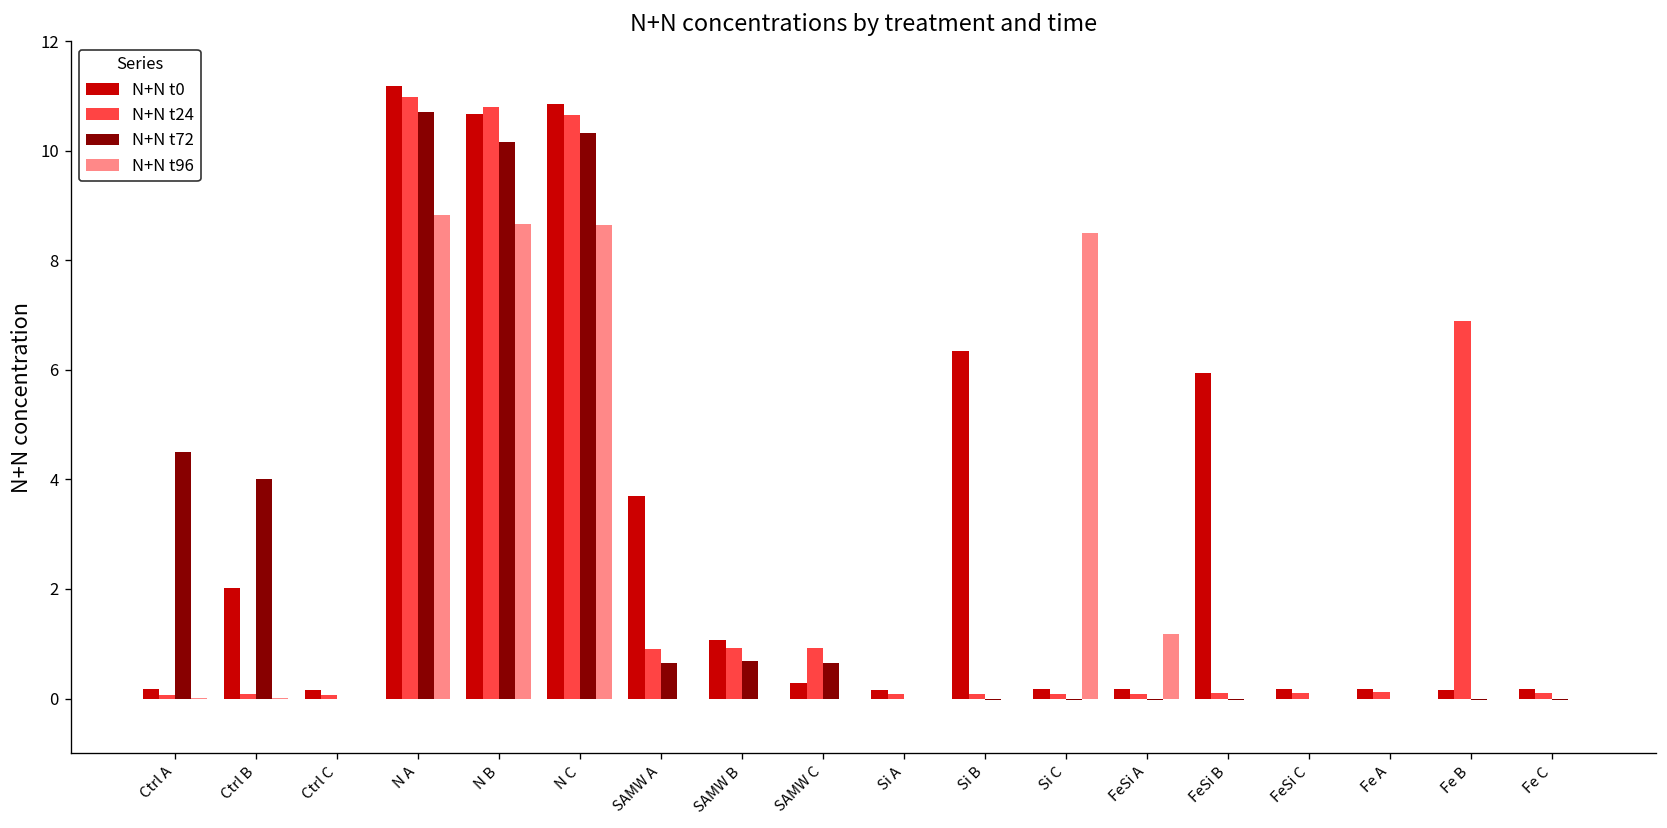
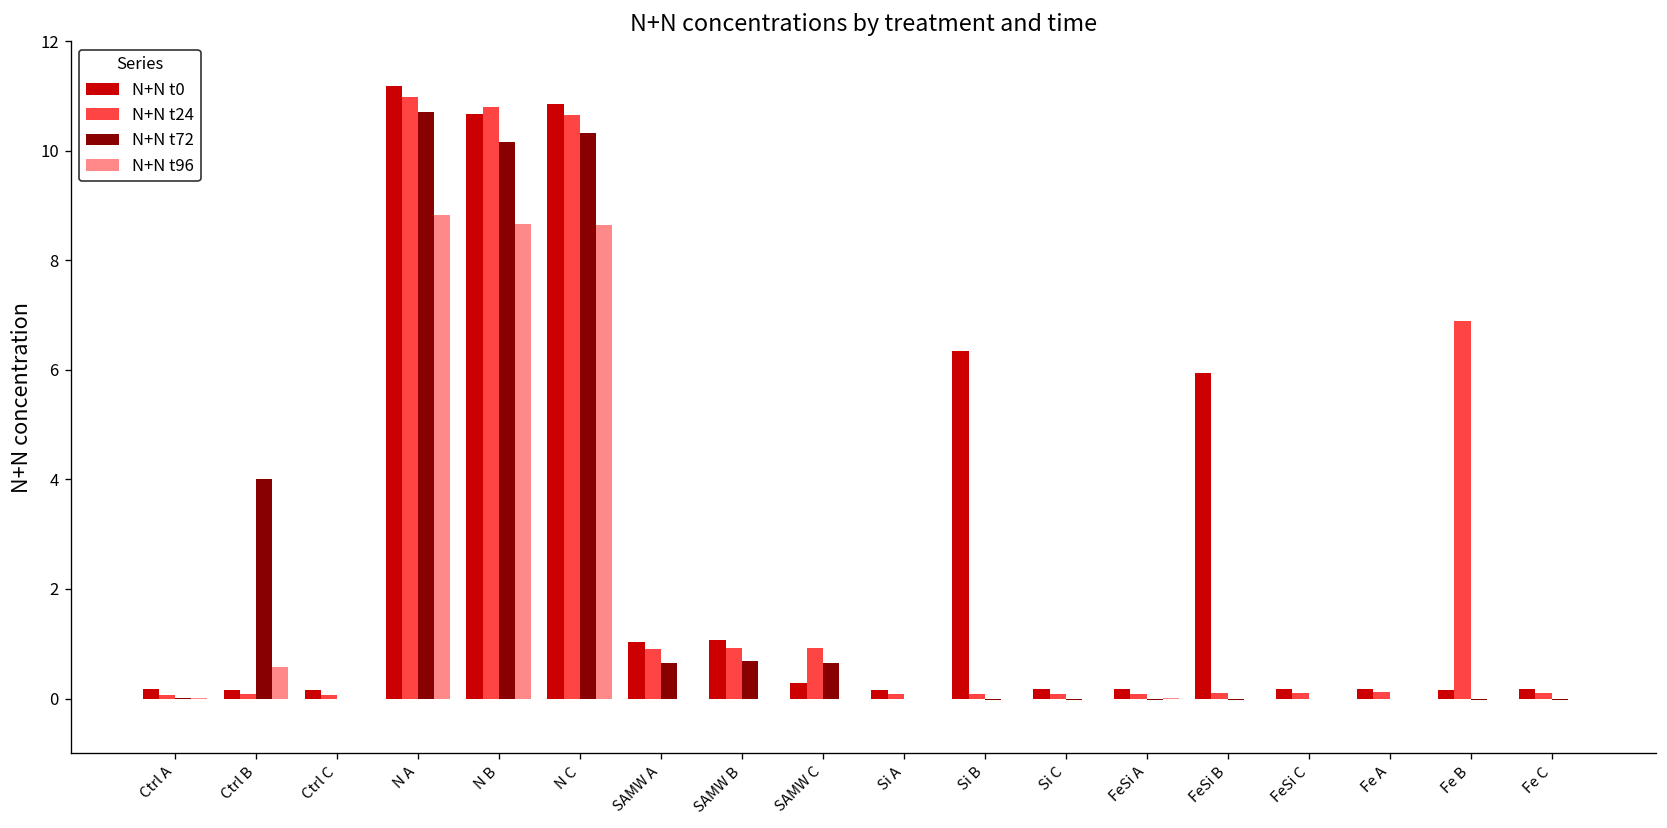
N+N t72, Ctrl A: 4.5 -> 0.0
N+N t0, Ctrl B: 2.0 -> 0.2
N+N t96, Ctrl B: 0.0 -> 0.6
N+N t0, SAMW A: 3.7 -> 1.0
N+N t96, Si C: 8.5 -> 0.0
N+N t96, FeSi A: 1.2 -> 0.0
